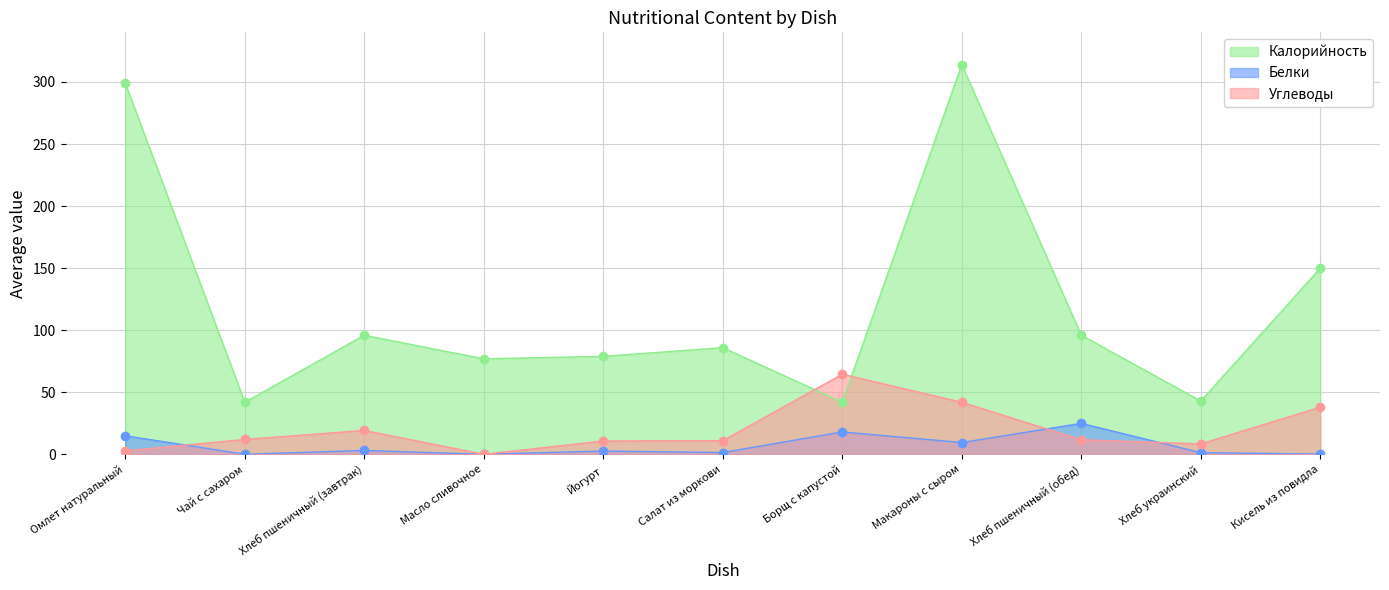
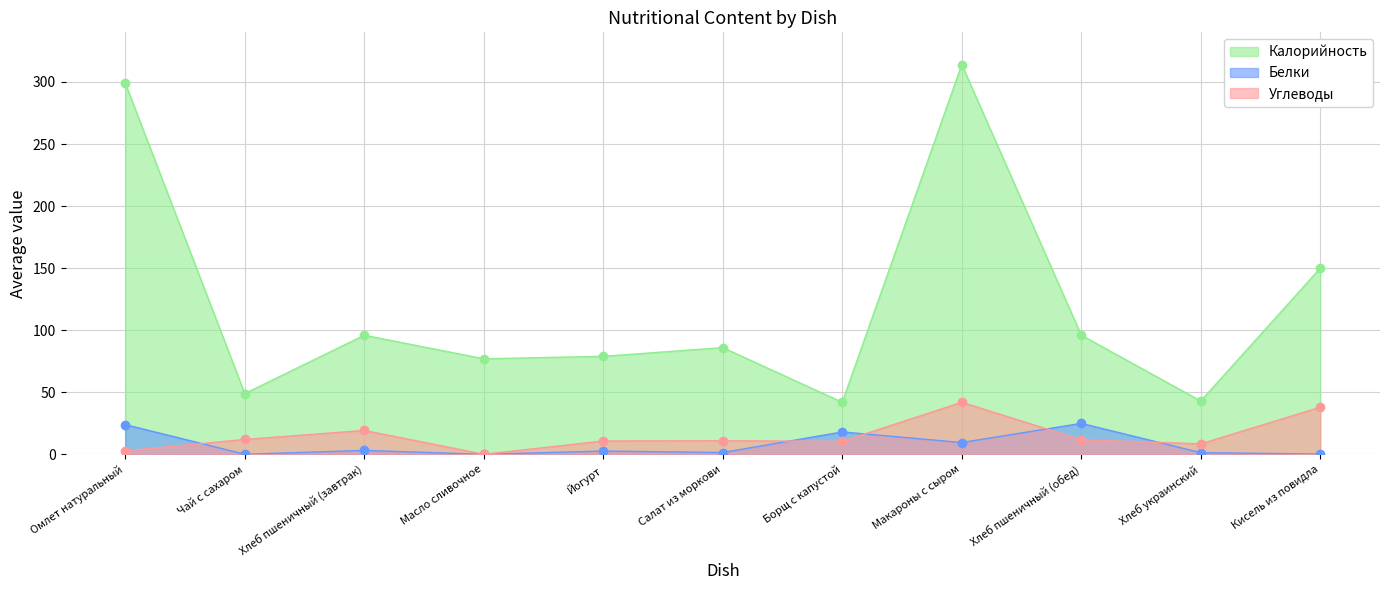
Белки, Омлет натуральный: 15 -> 24
Калорийность, Чай с сахаром: 42 -> 49
Углеводы, Борщ с капустой: 65 -> 11
